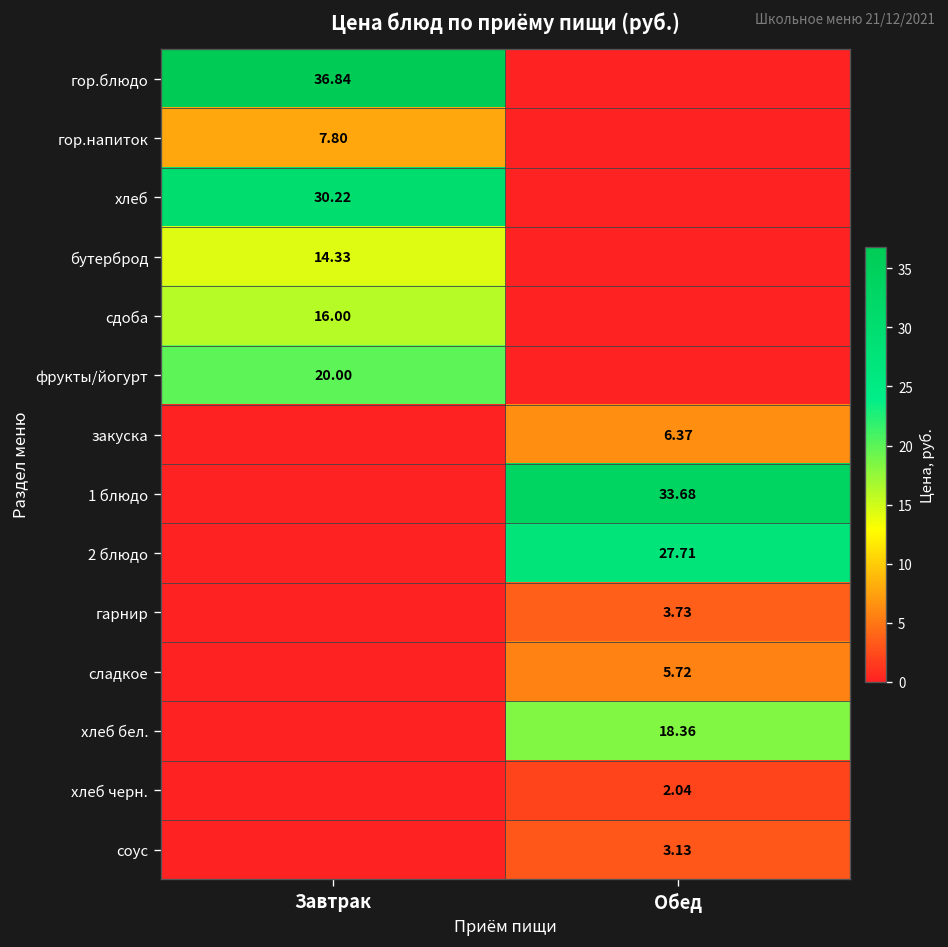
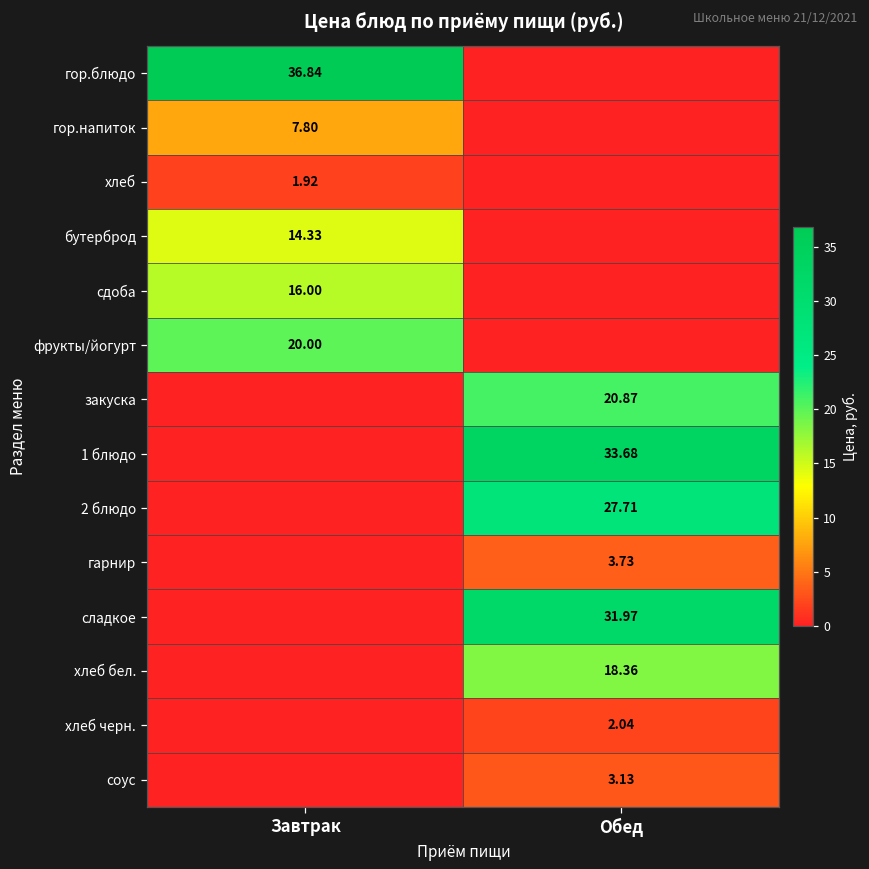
хлеб, Завтрак: 30.22 -> 1.92
закуска, Обед: 6.37 -> 20.87
сладкое, Обед: 5.72 -> 31.97
